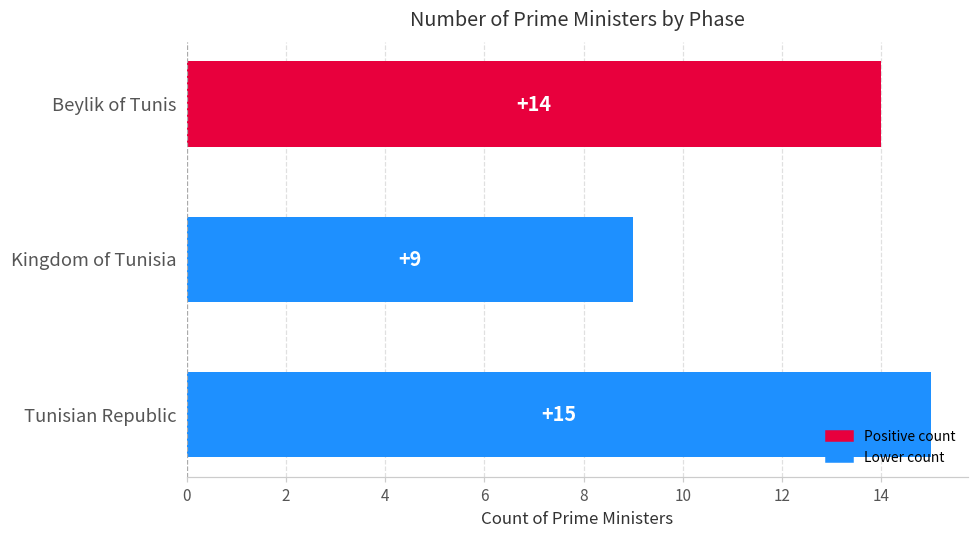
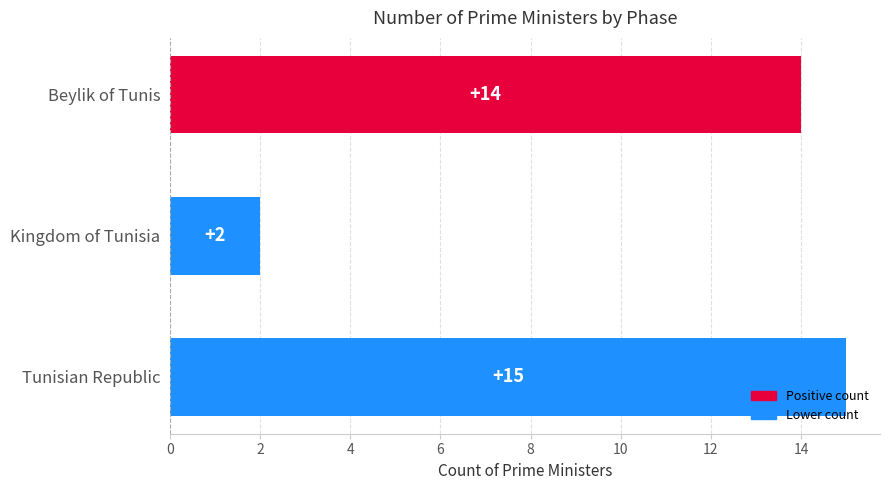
Kingdom of Tunisia: +9 -> +2
